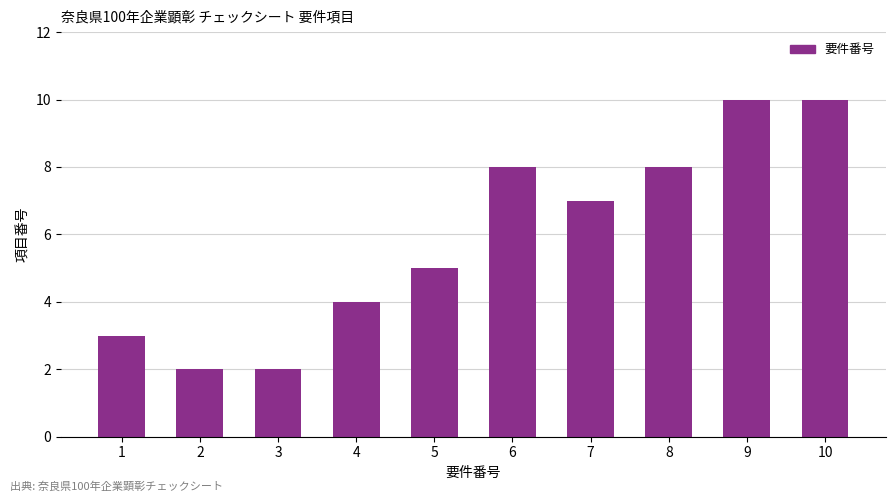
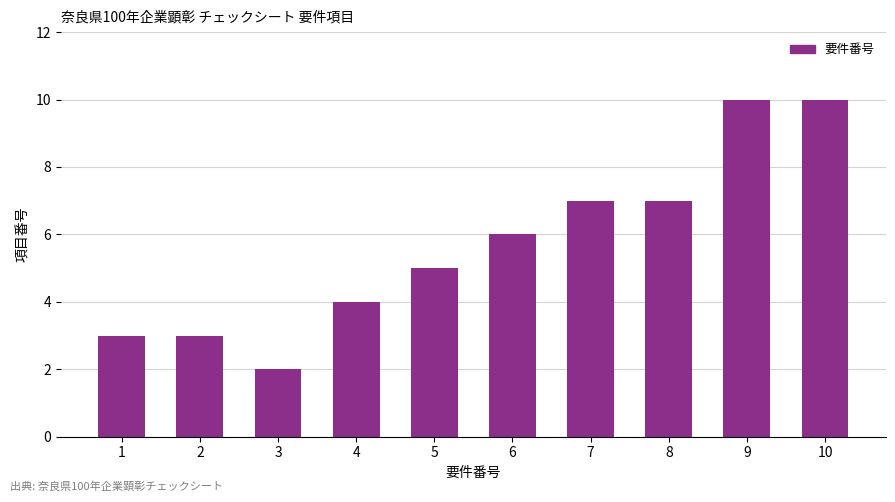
2: 2 -> 3
6: 8 -> 6
8: 8 -> 7
